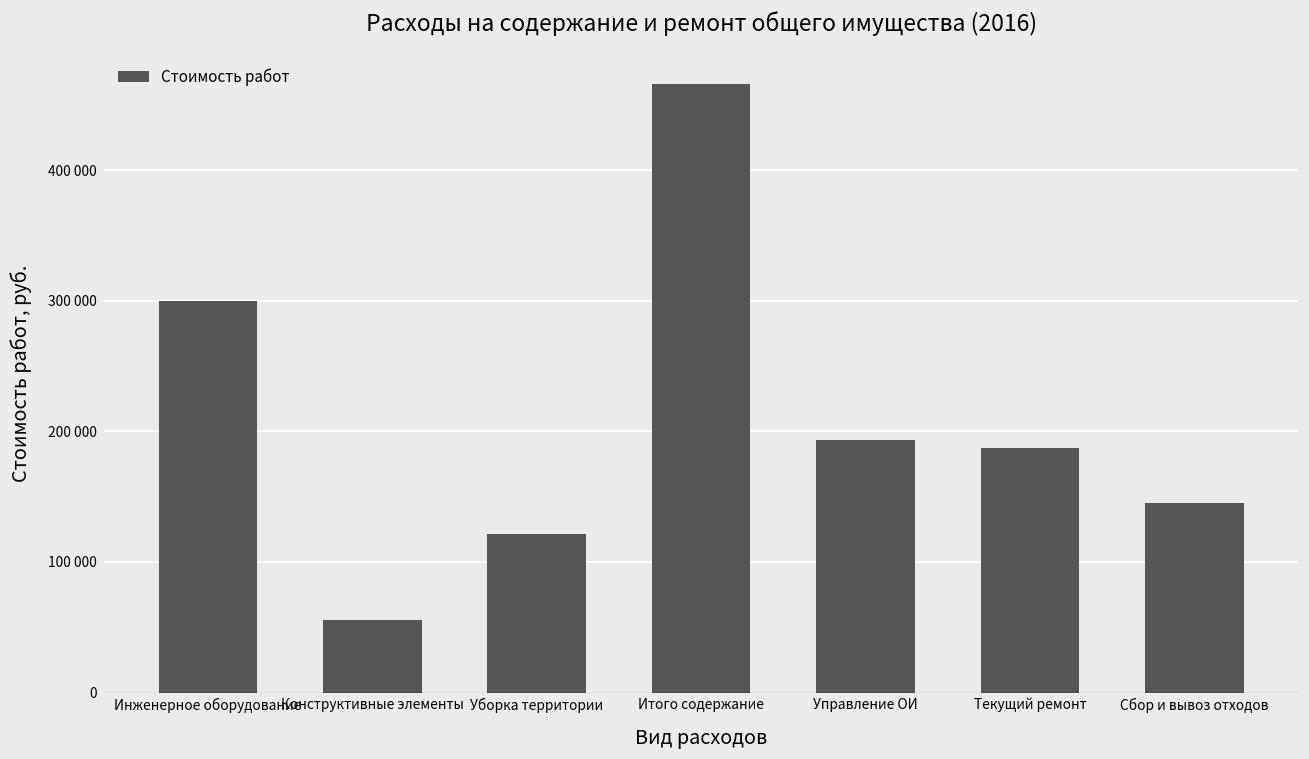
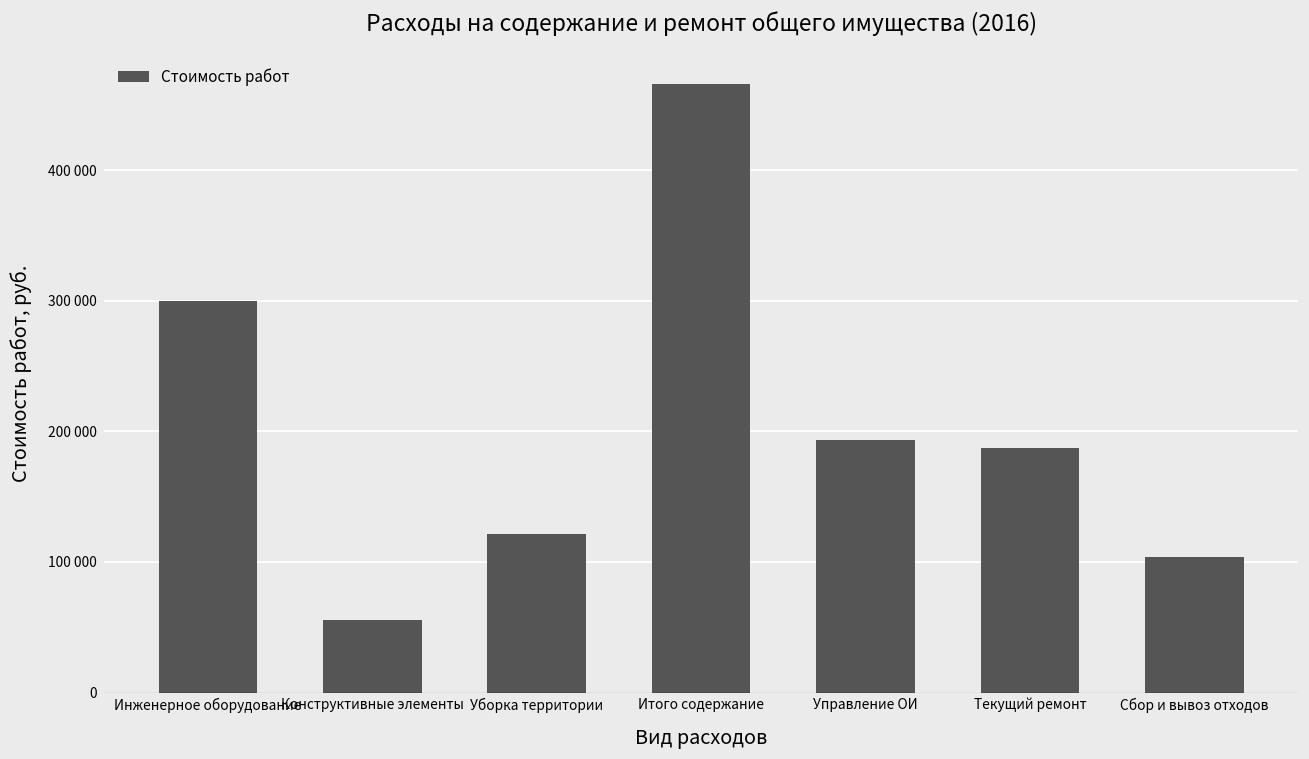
Сбор и вывоз отходов: 145000 -> 104000
